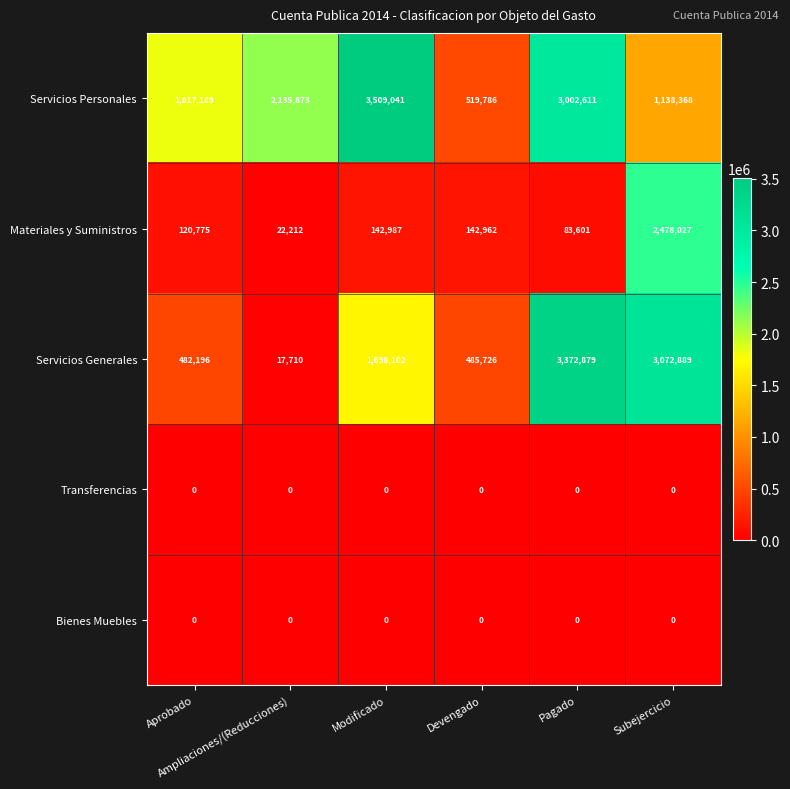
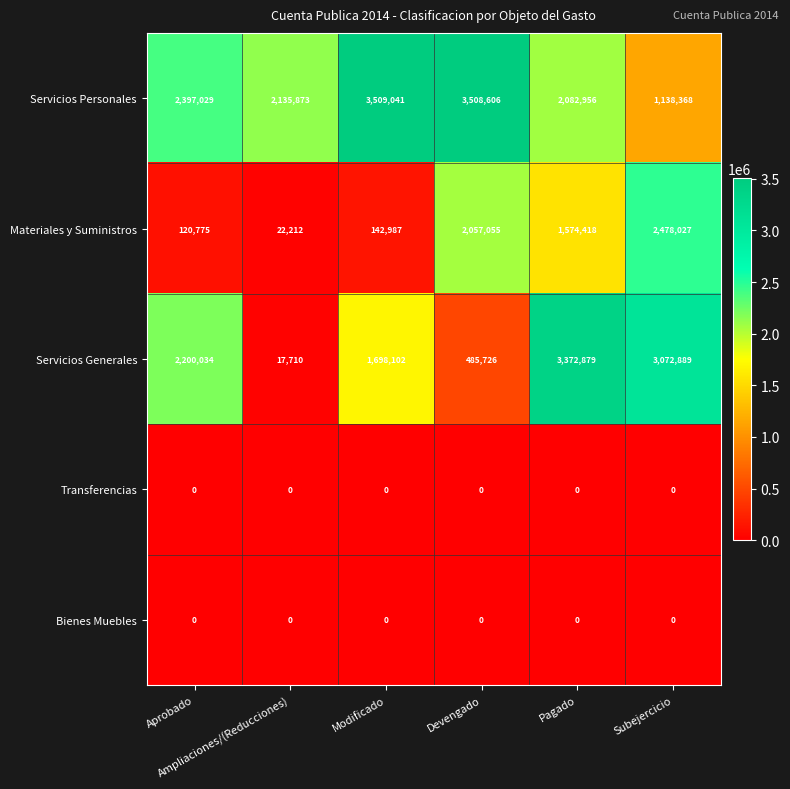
Servicios Personales, Aprobado: 1,817,189 -> 2,397,029
Servicios Personales, Devengado: 519,786 -> 3,508,606
Servicios Personales, Pagado: 3,002,611 -> 2,082,956
Materiales y Suministros, Devengado: 142,962 -> 2,057,055
Materiales y Suministros, Pagado: 83,601 -> 1,574,418
Servicios Generales, Aprobado: 482,196 -> 2,200,034
